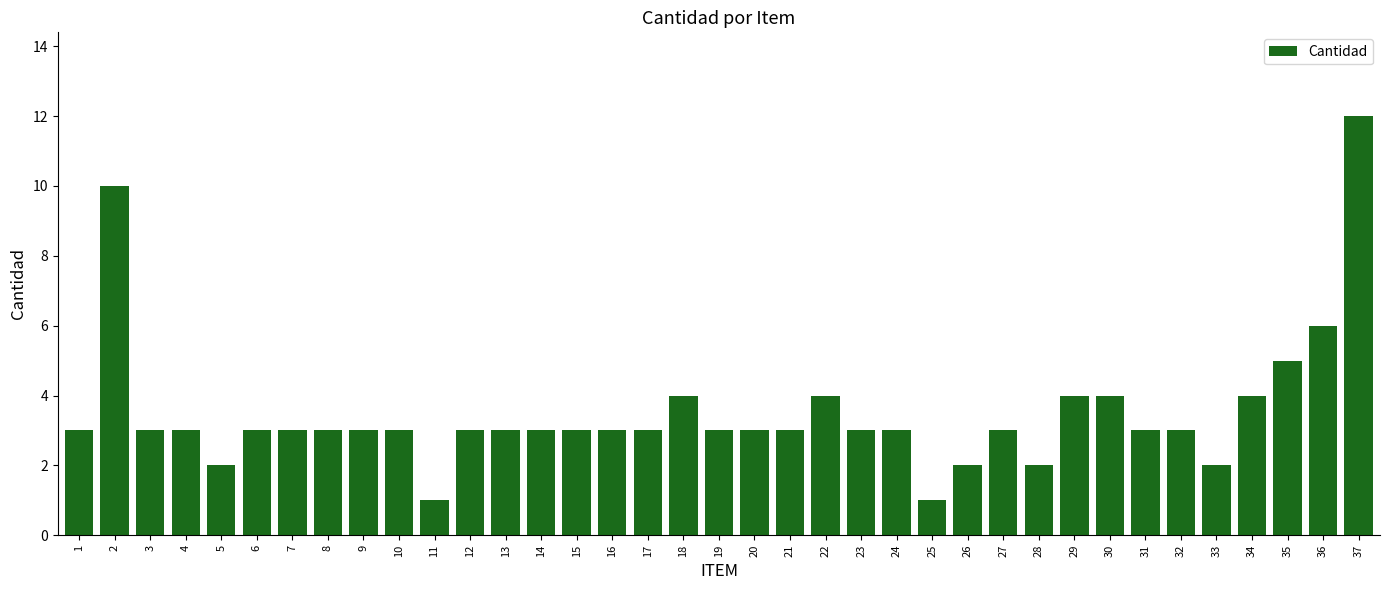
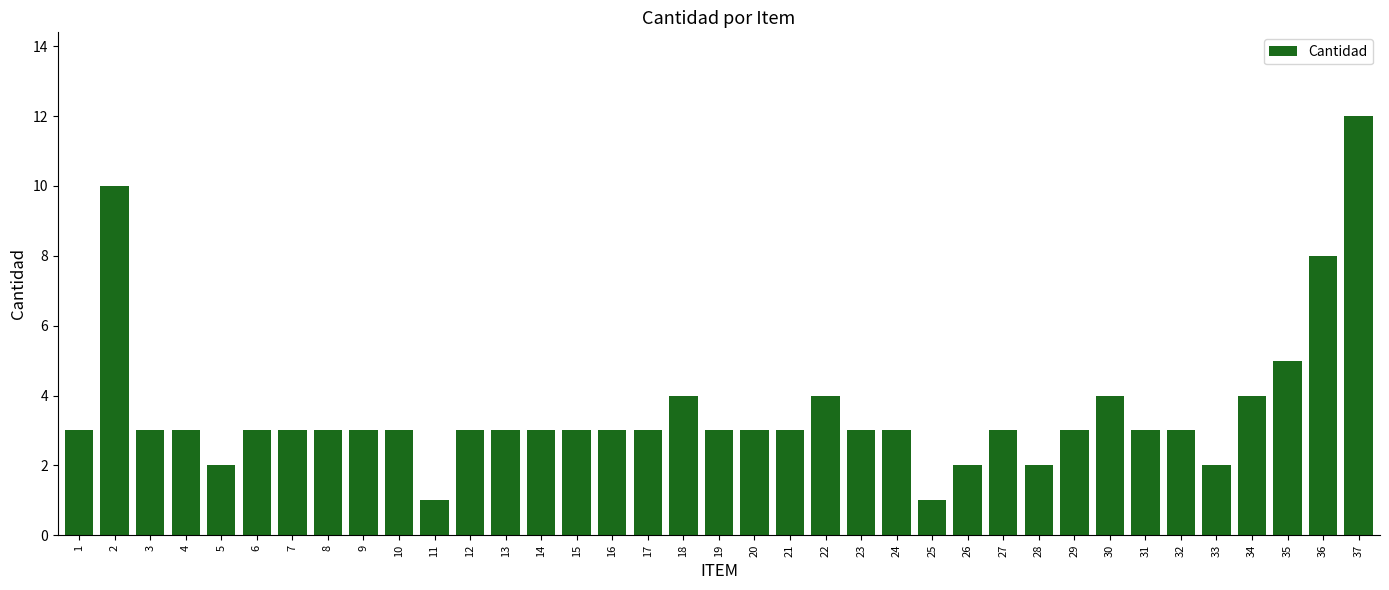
29: 4 -> 3
36: 6 -> 8
